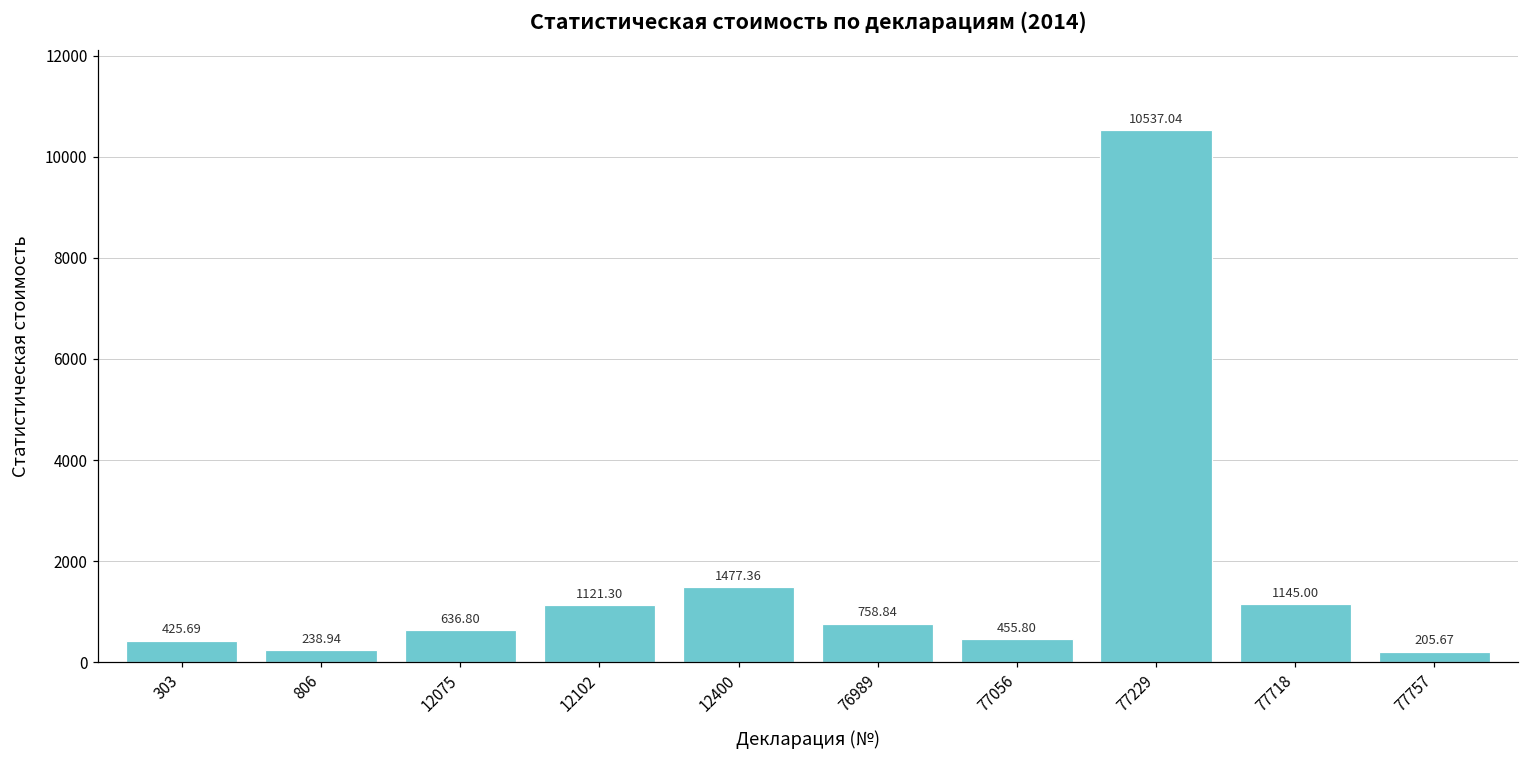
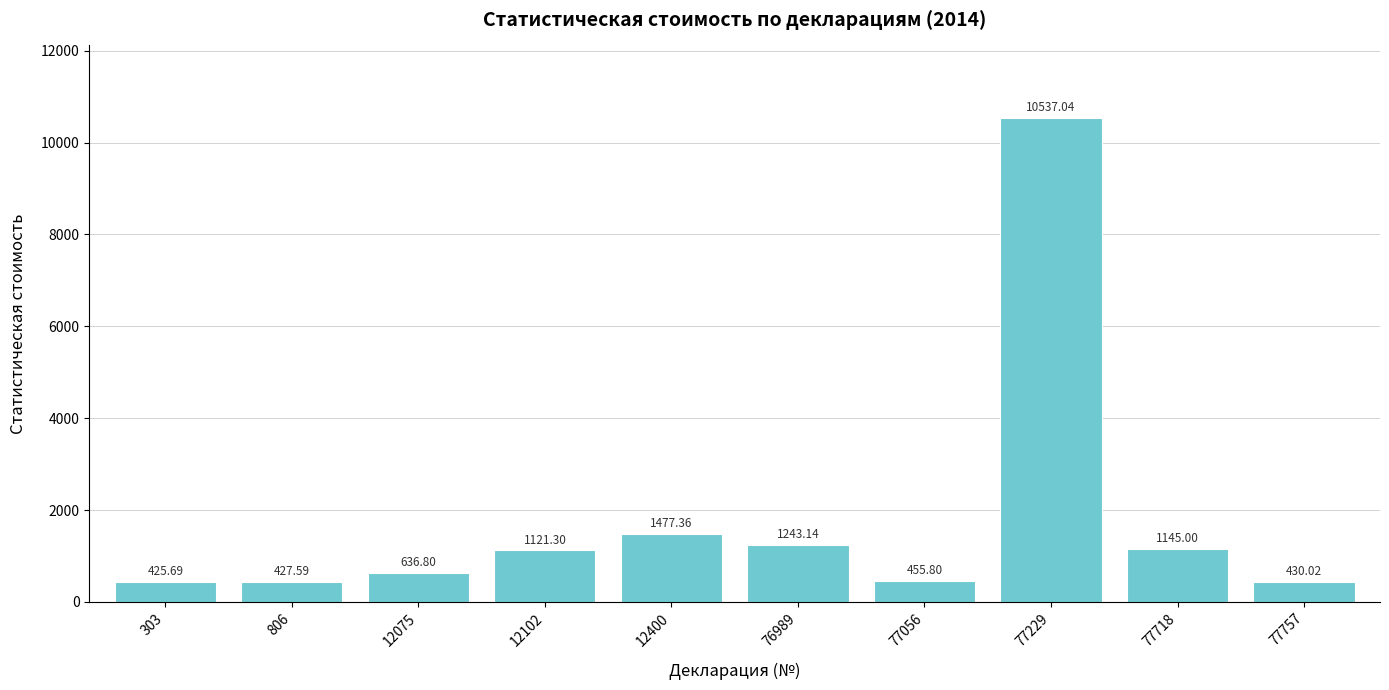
806: 238.94 -> 427.59
76989: 758.84 -> 1243.14
77757: 205.67 -> 430.02
